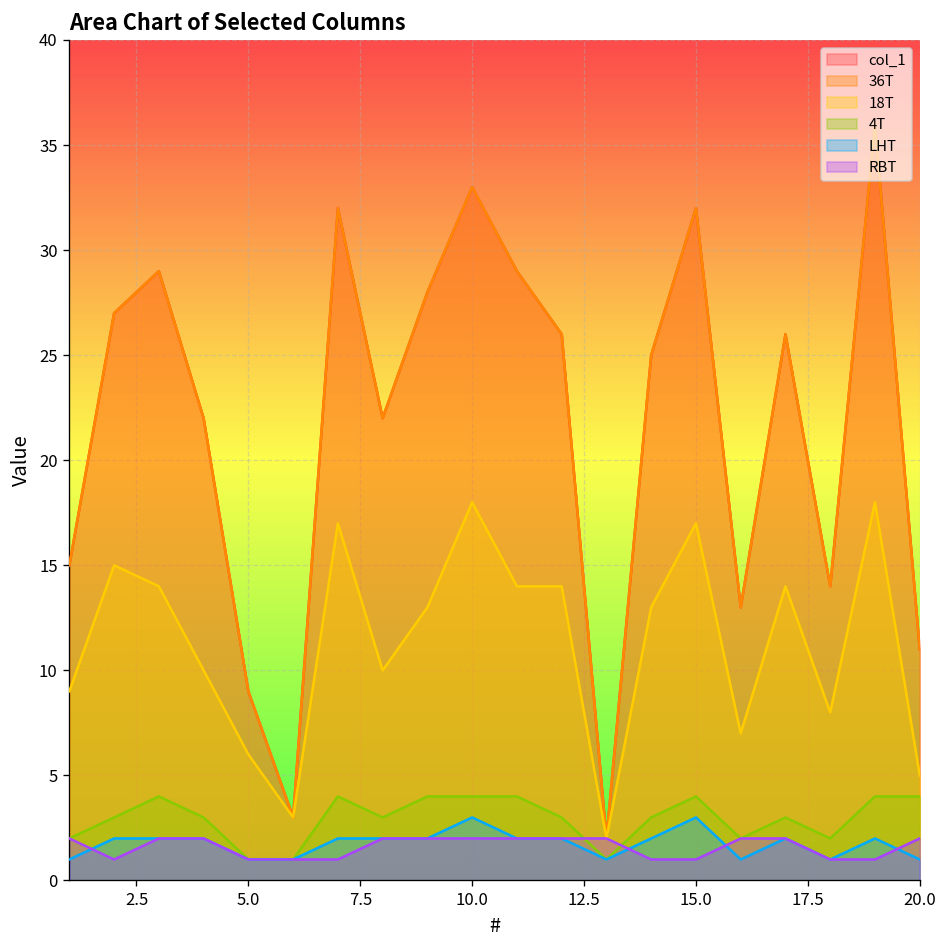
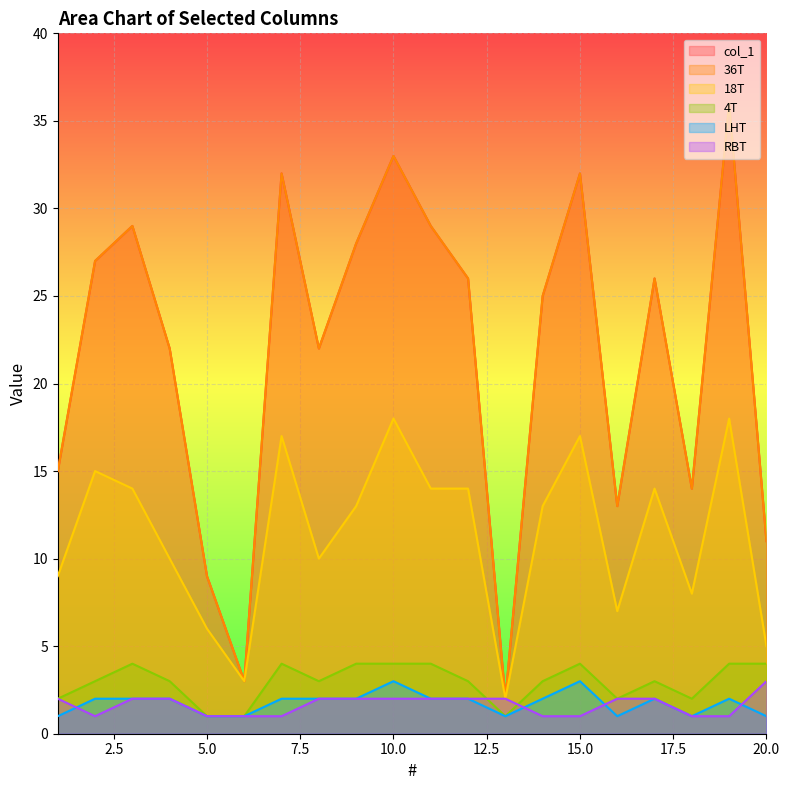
RBT, 20.0: 2 -> 3
